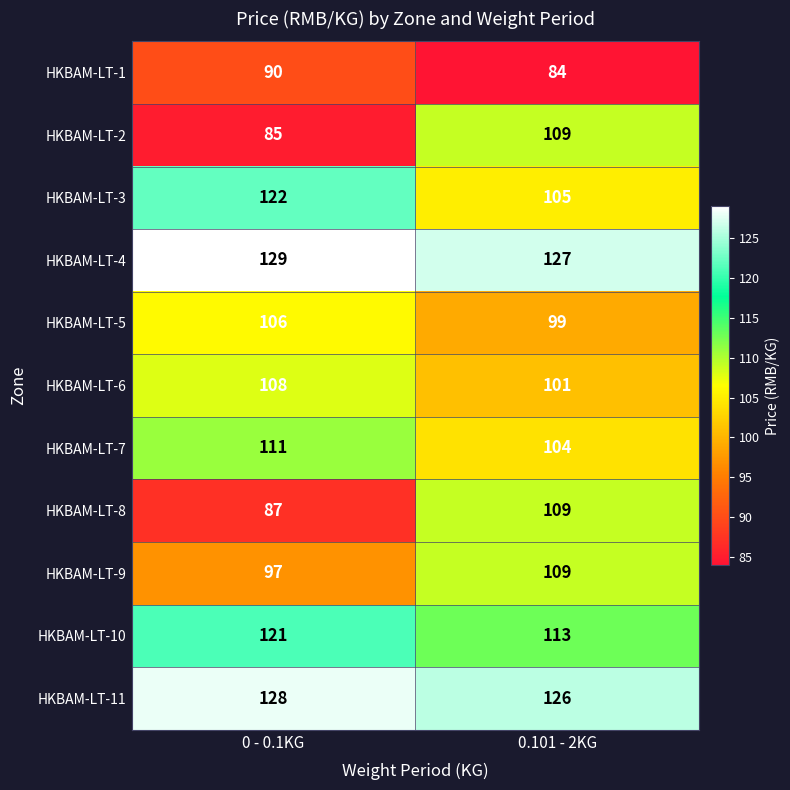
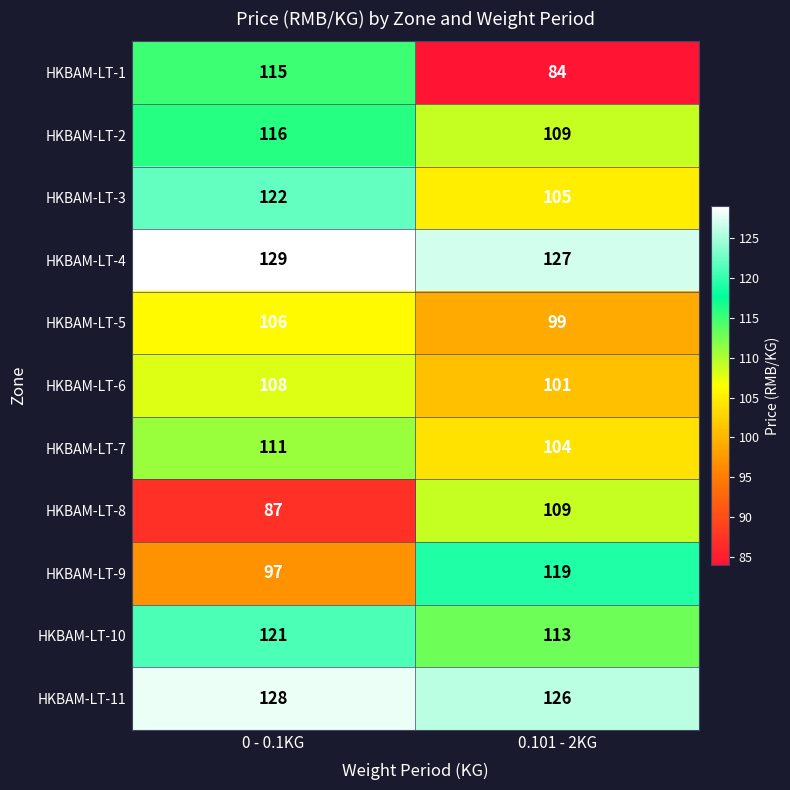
HKBAM-LT-1, 0 - 0.1KG: 90 -> 115
HKBAM-LT-2, 0 - 0.1KG: 85 -> 116
HKBAM-LT-9, 0.101 - 2KG: 109 -> 119
